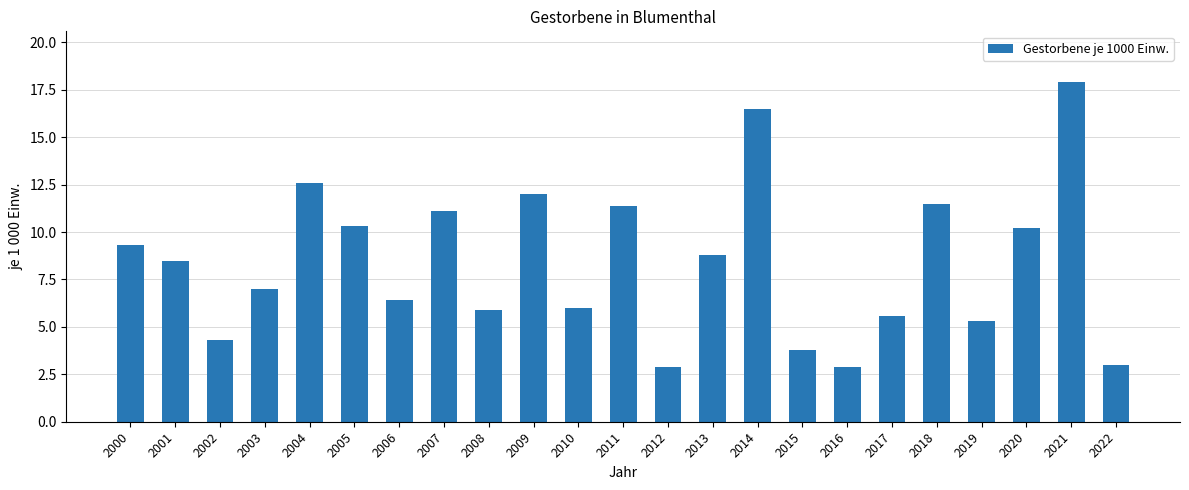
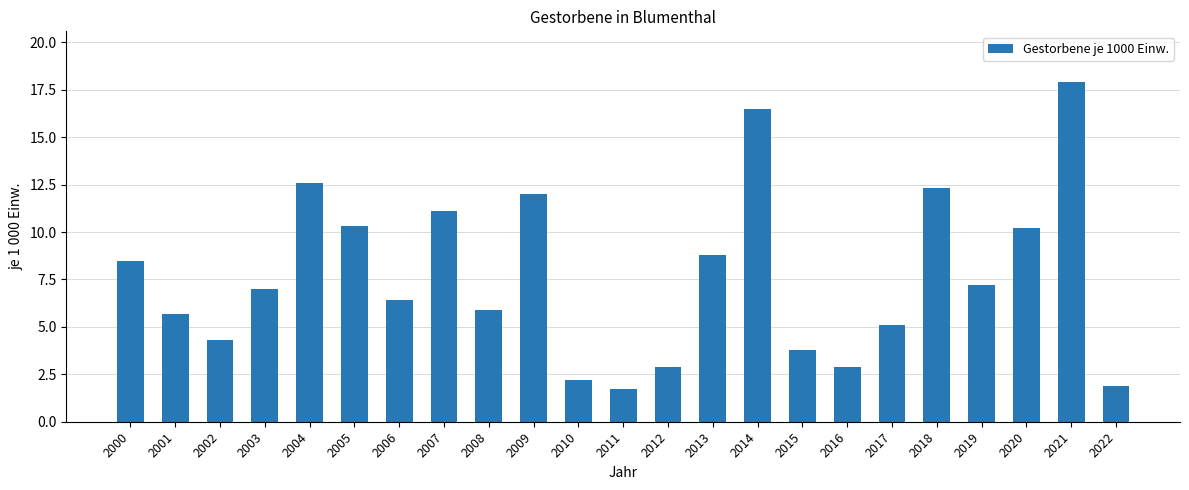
2000: 9.3 -> 8.5
2001: 8.5 -> 5.7
2010: 6.0 -> 2.2
2011: 11.4 -> 1.7
2017: 5.6 -> 5.1
2018: 11.5 -> 12.3
2019: 5.3 -> 7.2
2022: 3.0 -> 1.9
